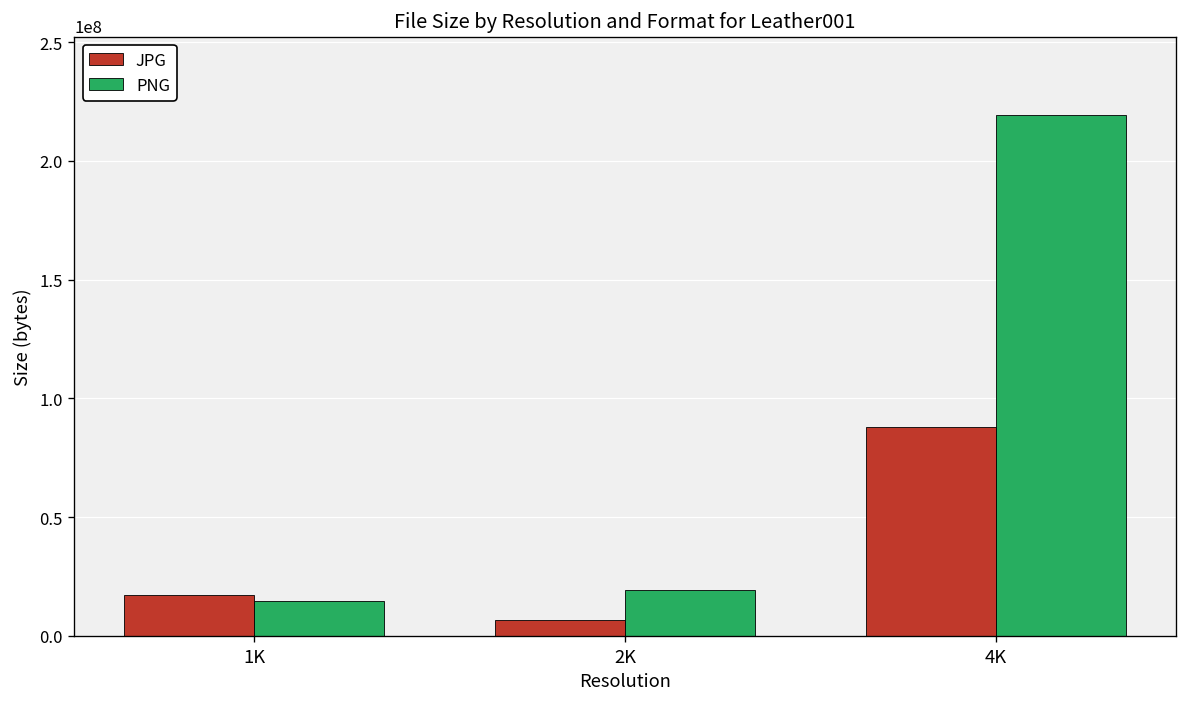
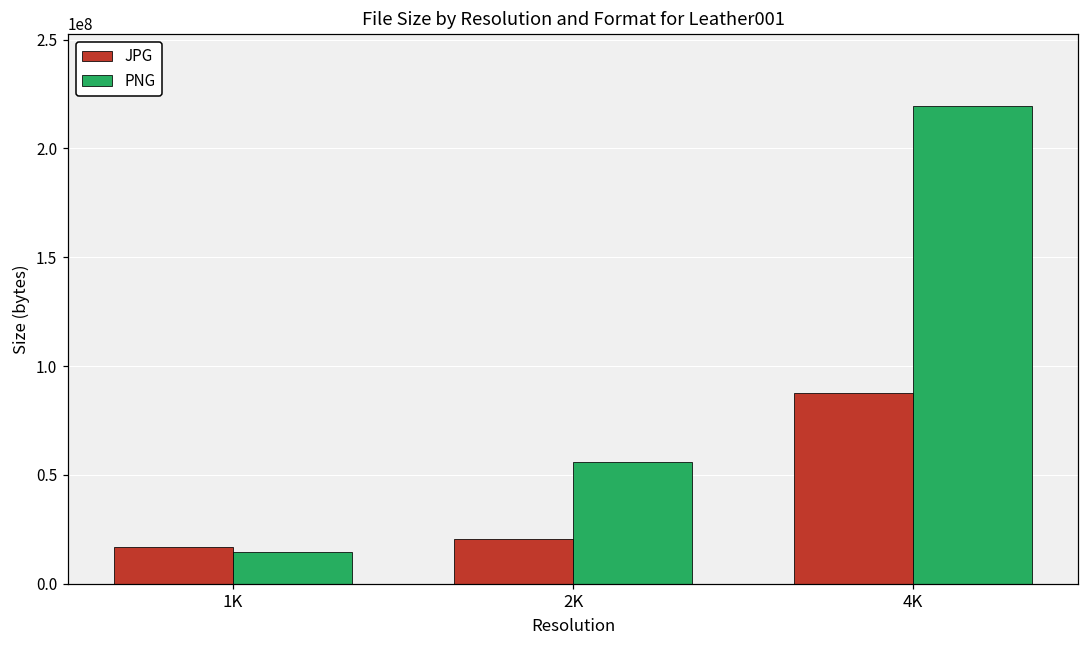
JPG, 2K: 7000000 -> 21000000
PNG, 2K: 19000000 -> 56000000
